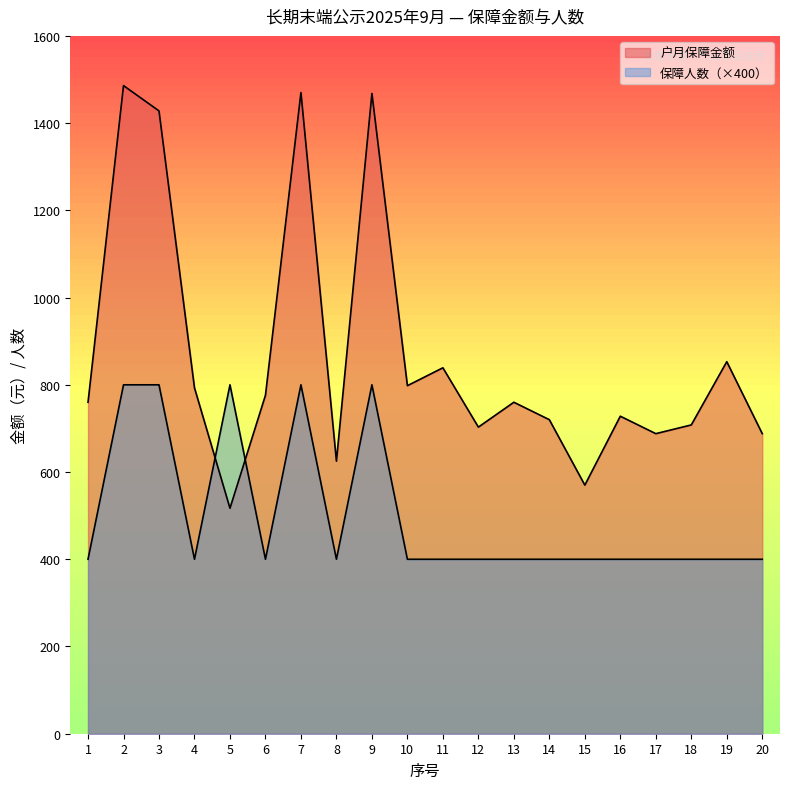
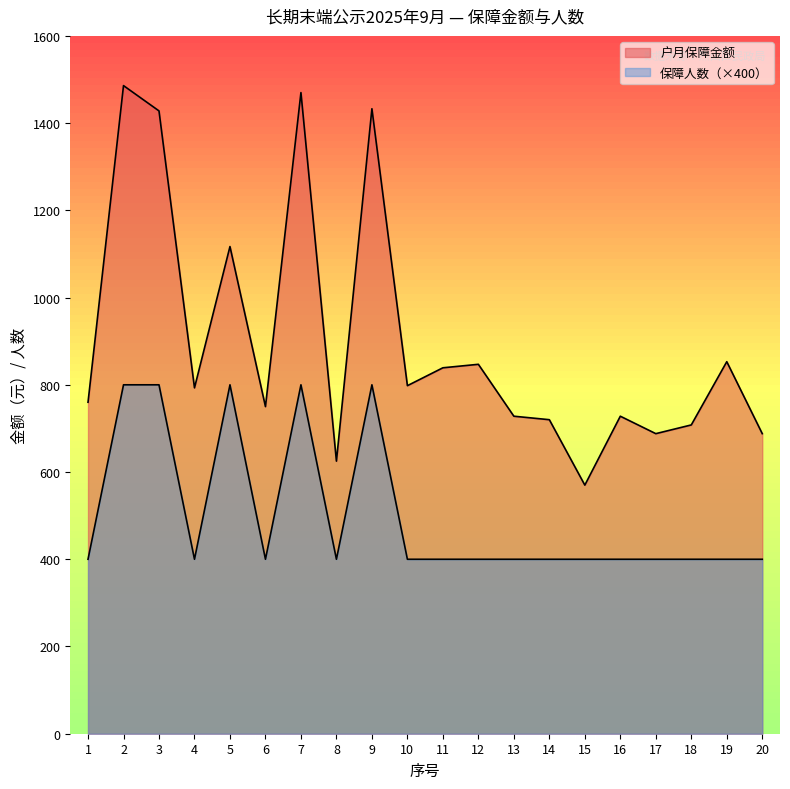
户月保障金额, 5: 520 -> 1120
户月保障金额, 6: 780 -> 750
户月保障金额, 9: 1470 -> 1430
户月保障金额, 12: 700 -> 850
户月保障金额, 13: 760 -> 730
